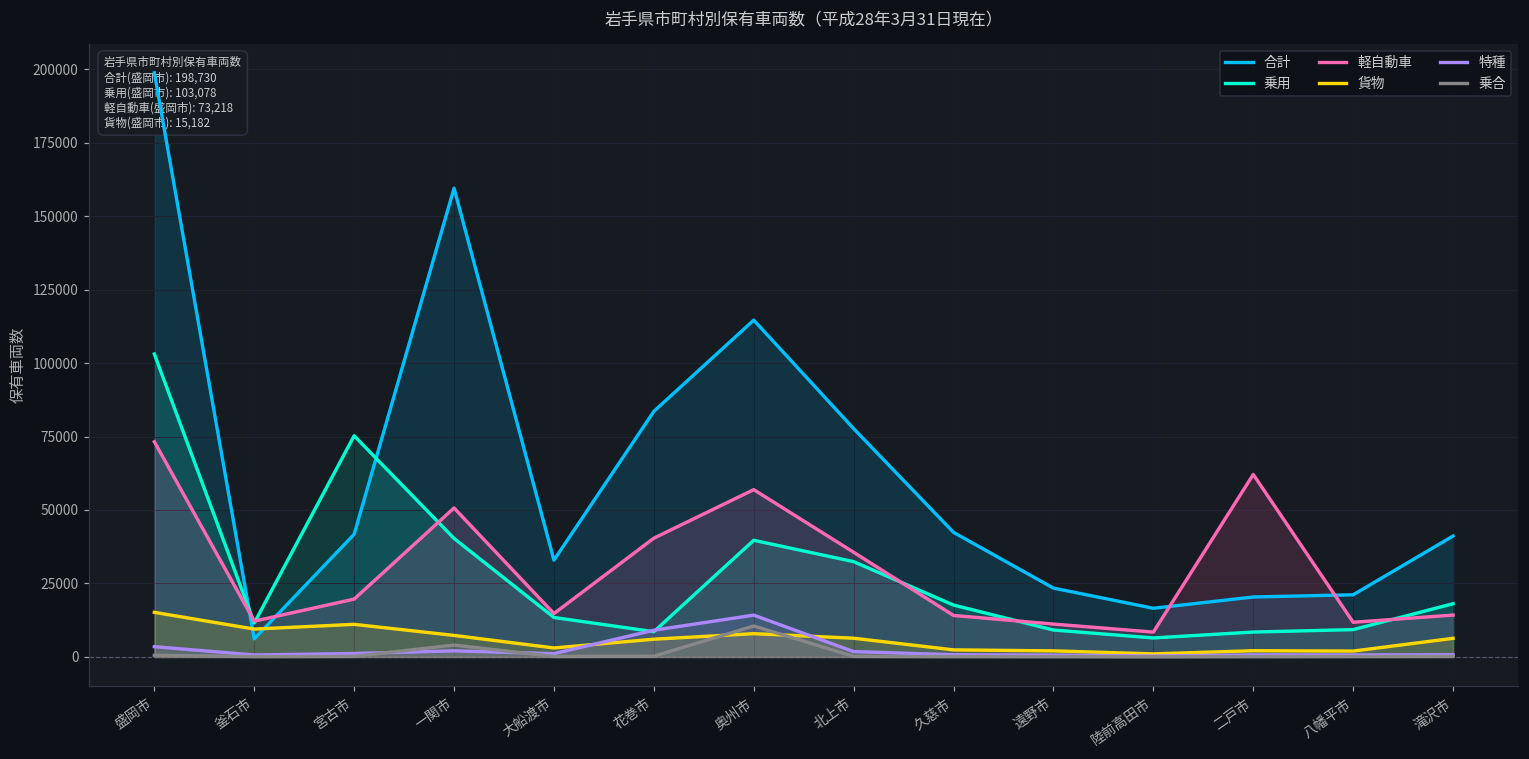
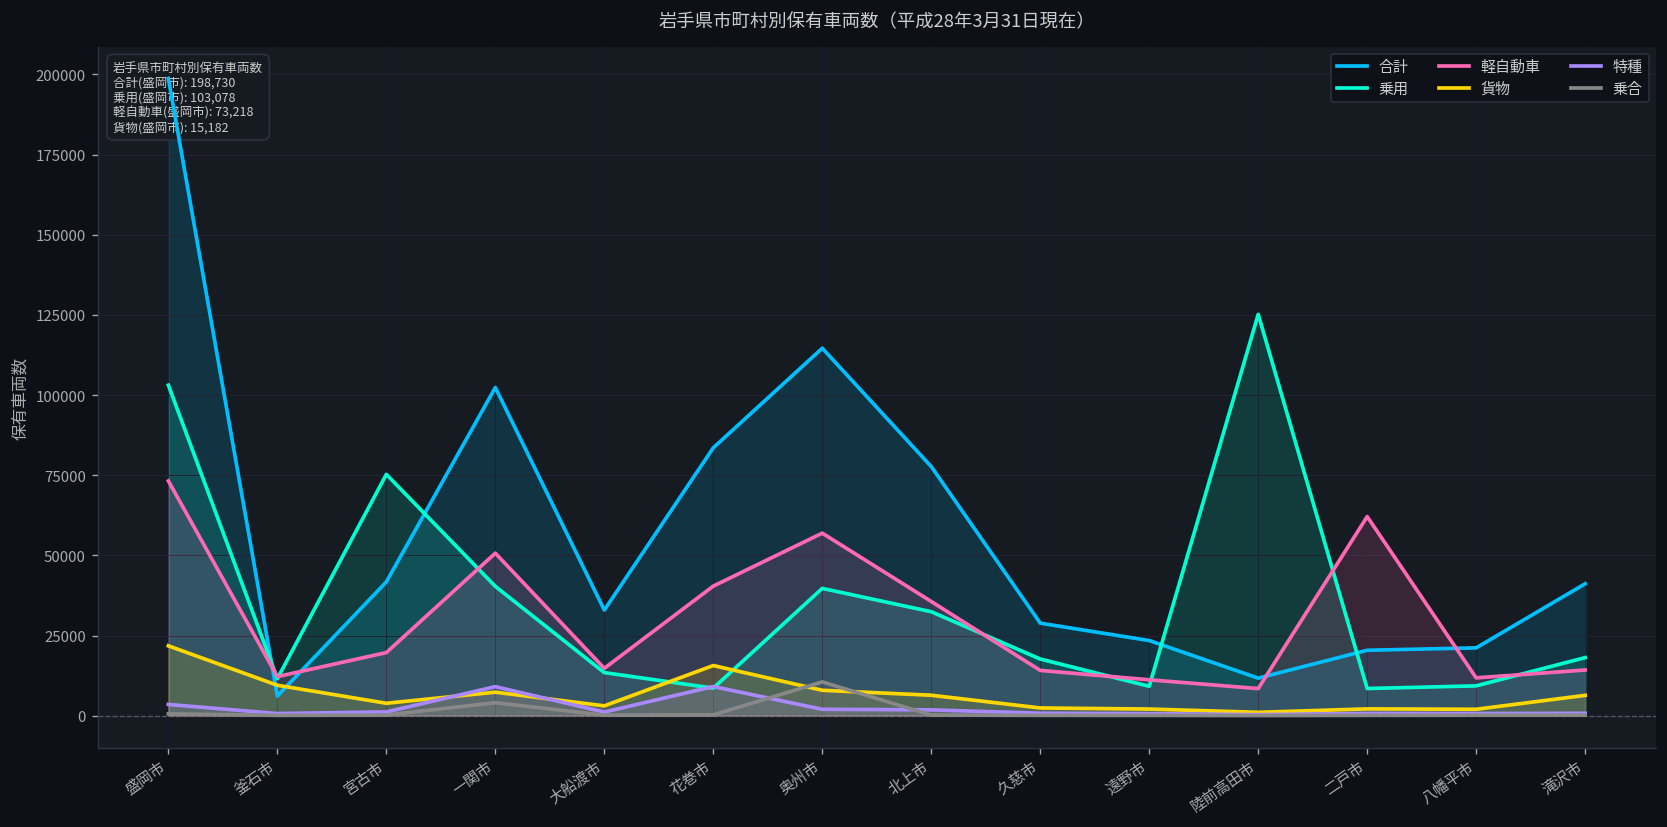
貨物, 盛岡市: 15000 -> 22000
貨物, 宮古市: 11000 -> 4000
合計, 一関市: 159000 -> 102000
特種, 一関市: 2000 -> 9000
貨物, 花巻市: 6000 -> 16000
特種, 奥州市: 14000 -> 2000
合計, 久慈市: 42000 -> 29000
合計, 陸前高田市: 17000 -> 12000
乗用, 陸前高田市: 6000 -> 125000
